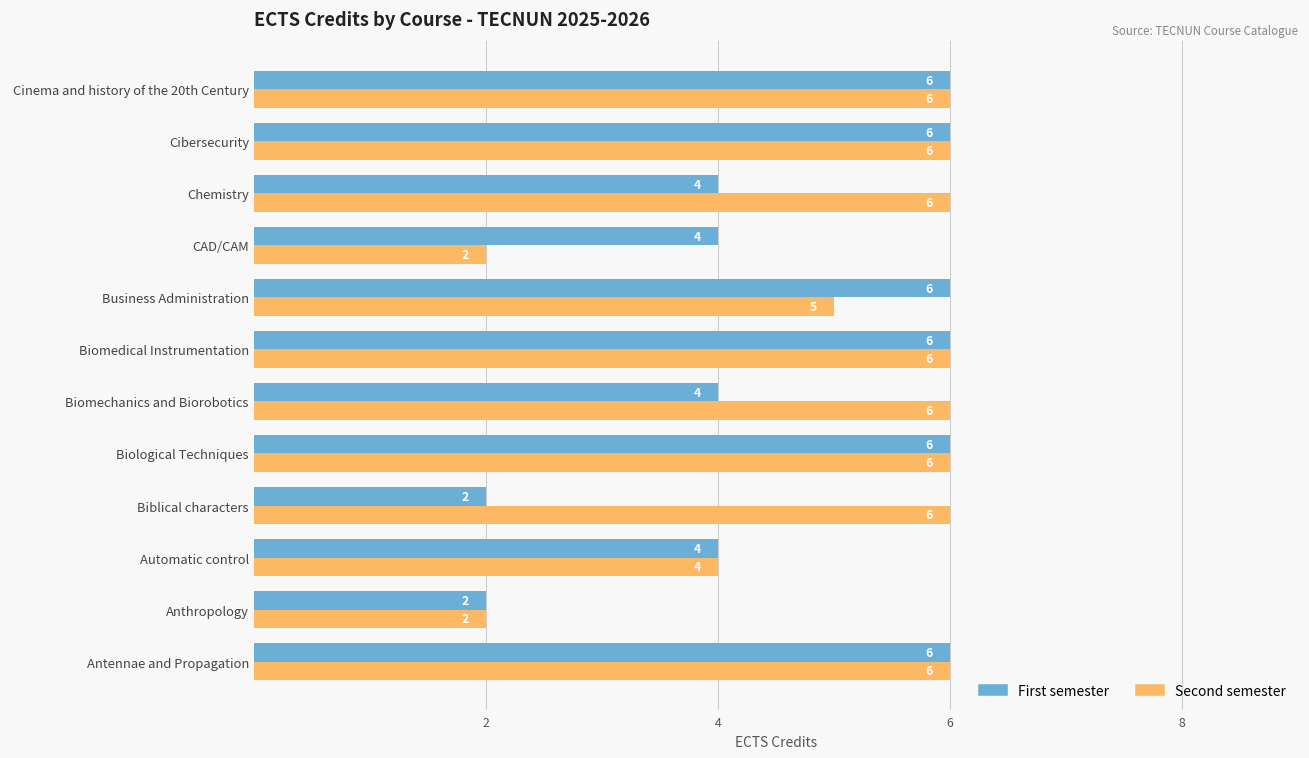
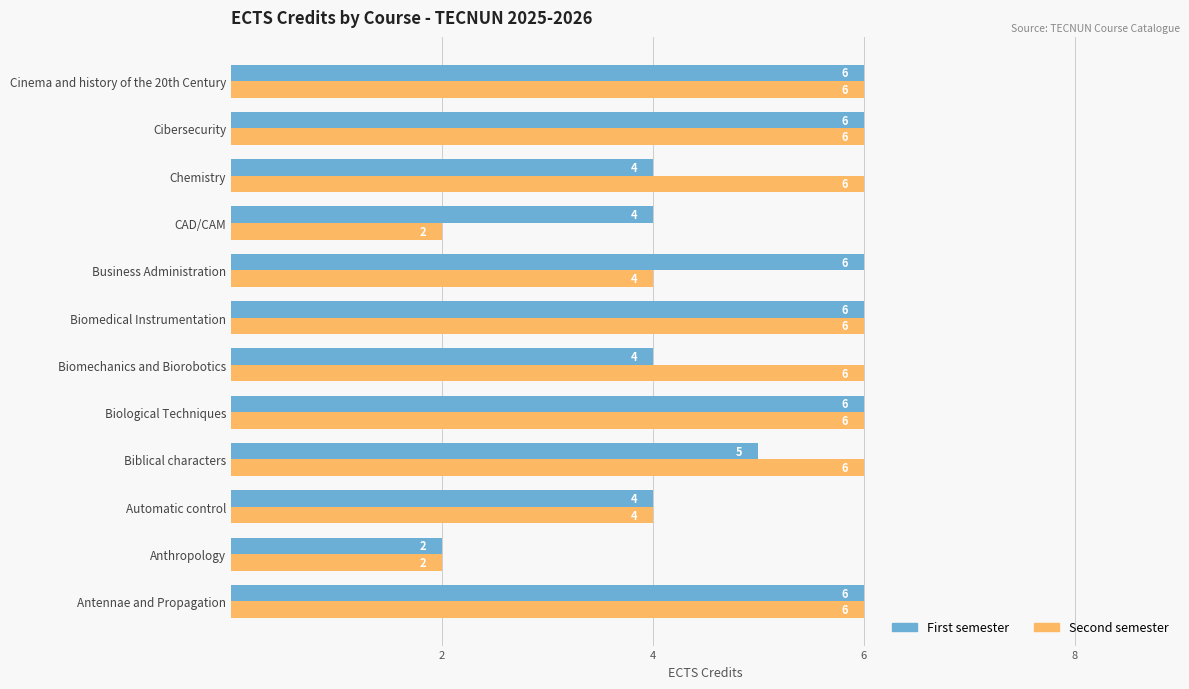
Second semester, Business Administration: 5 -> 4
First semester, Biblical characters: 2 -> 5
